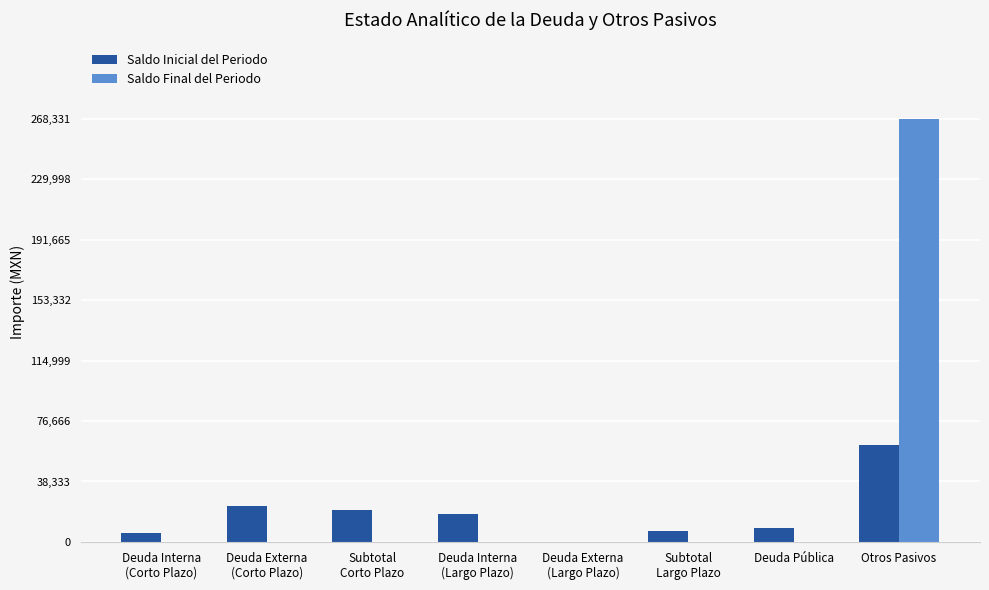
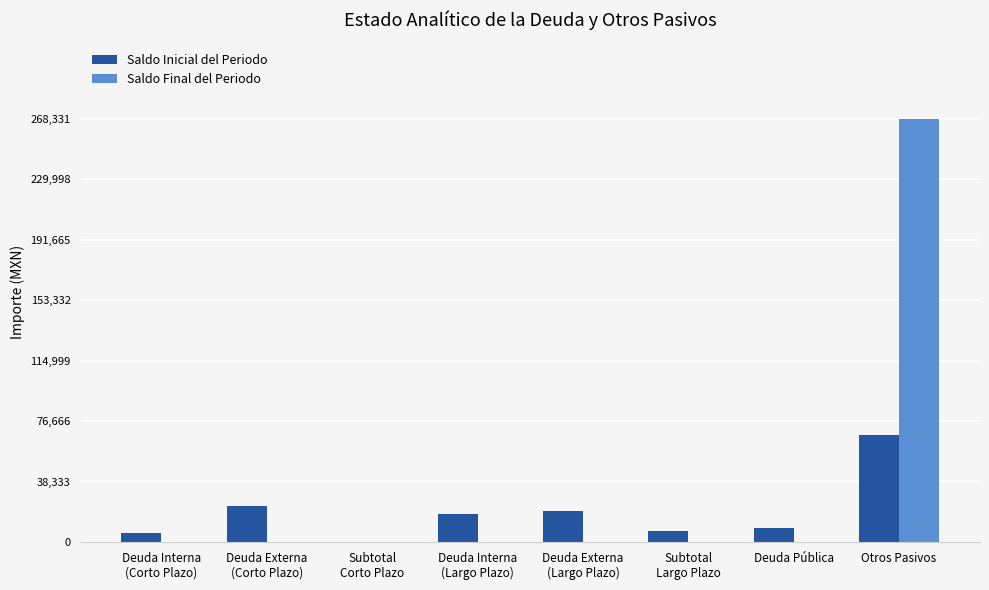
Saldo Inicial del Periodo, Subtotal Corto Plazo: 20,000 -> 0
Saldo Inicial del Periodo, Deuda Externa (Largo Plazo): 0 -> 20,000
Saldo Inicial del Periodo, Otros Pasivos: 62,000 -> 68,000
